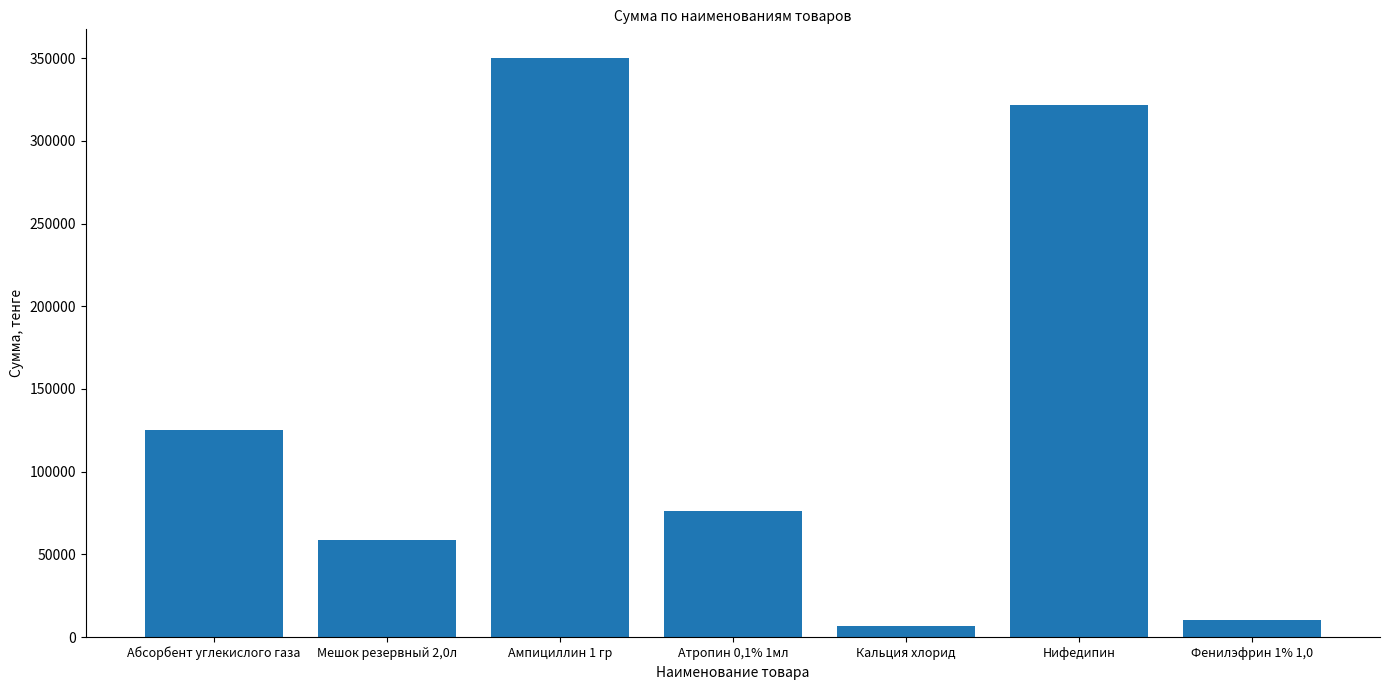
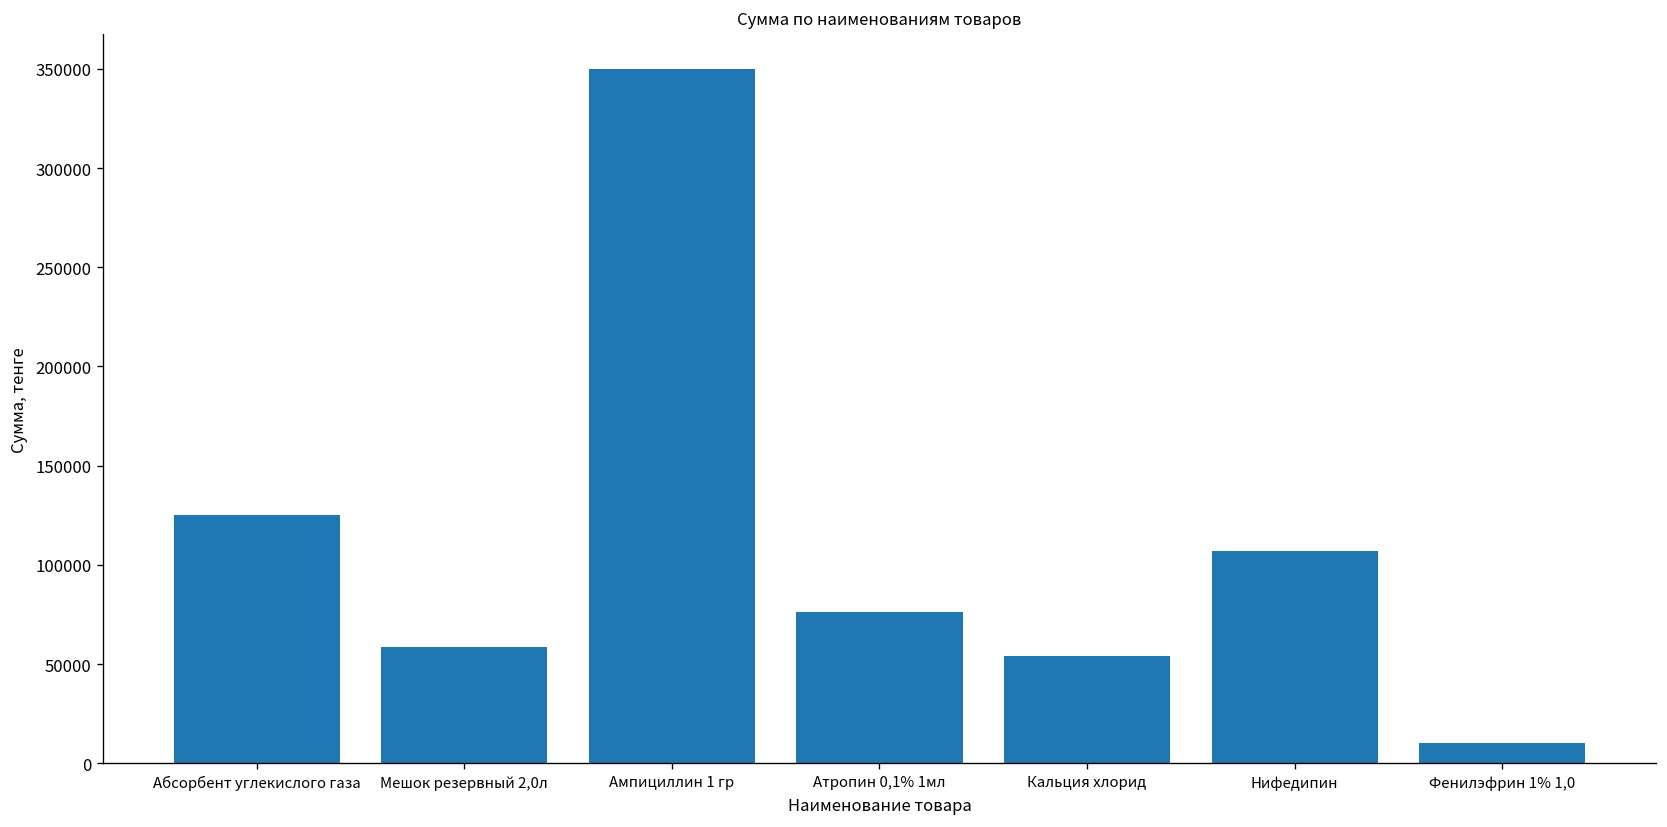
Кальция хлорид: 7000 -> 54000
Нифедипин: 322000 -> 107000
